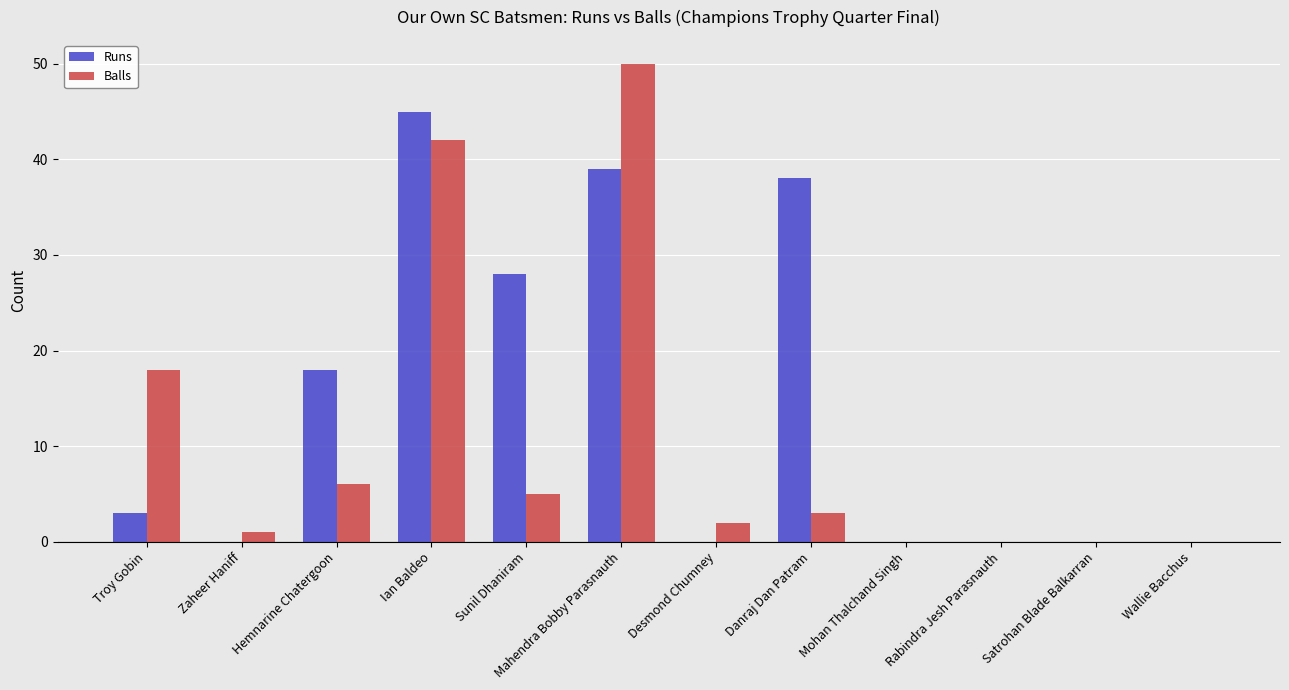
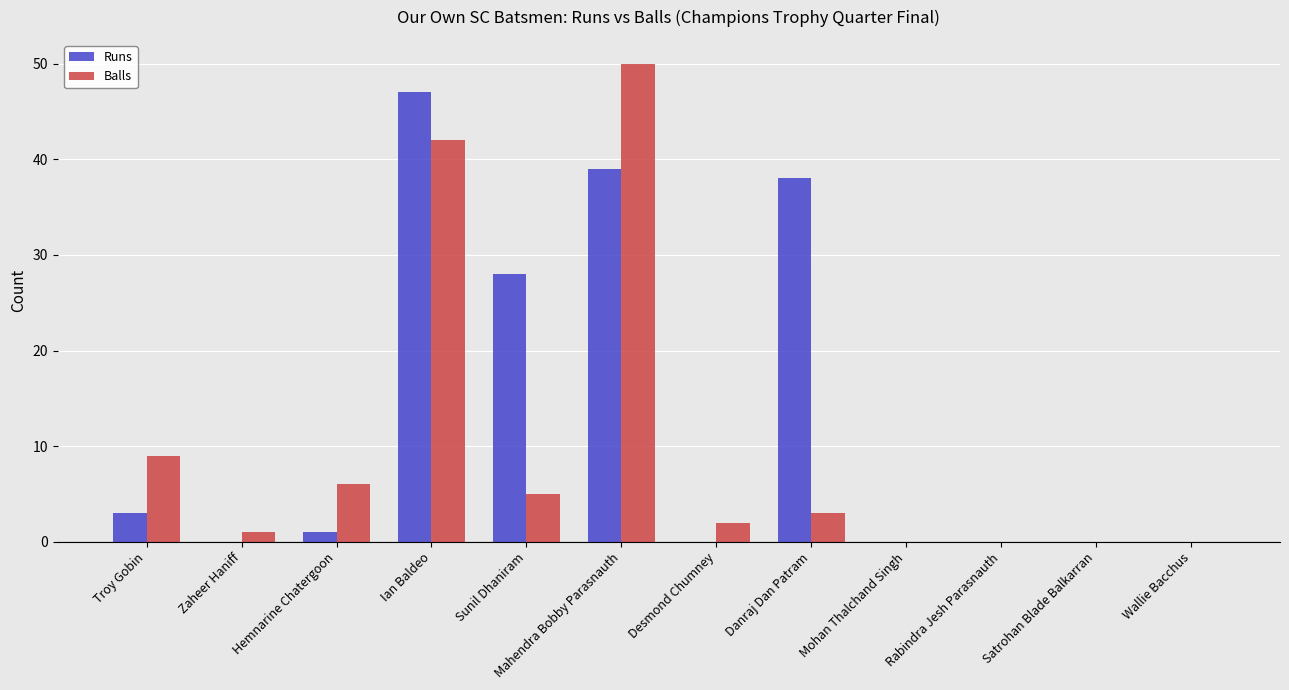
Balls, Troy Gobin: 18 -> 9
Runs, Hemnarine Chatergoon: 18 -> 1
Runs, Ian Baldeo: 45 -> 47
